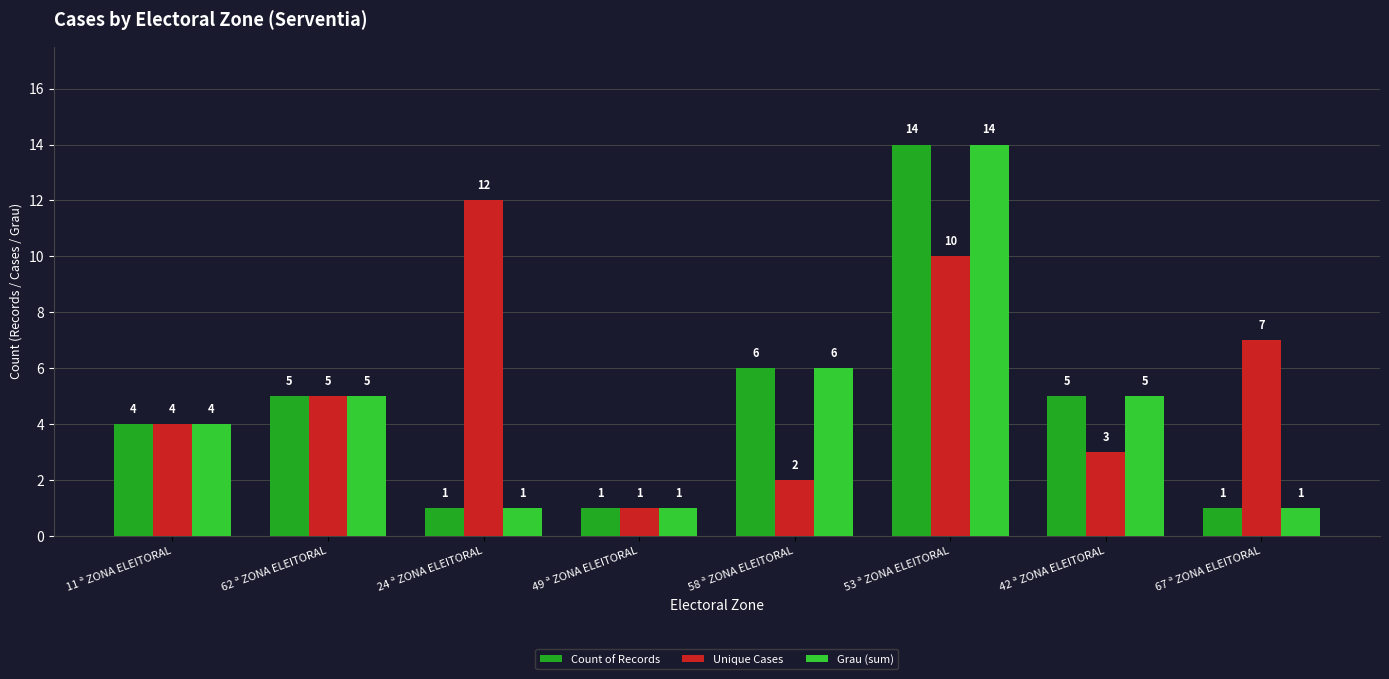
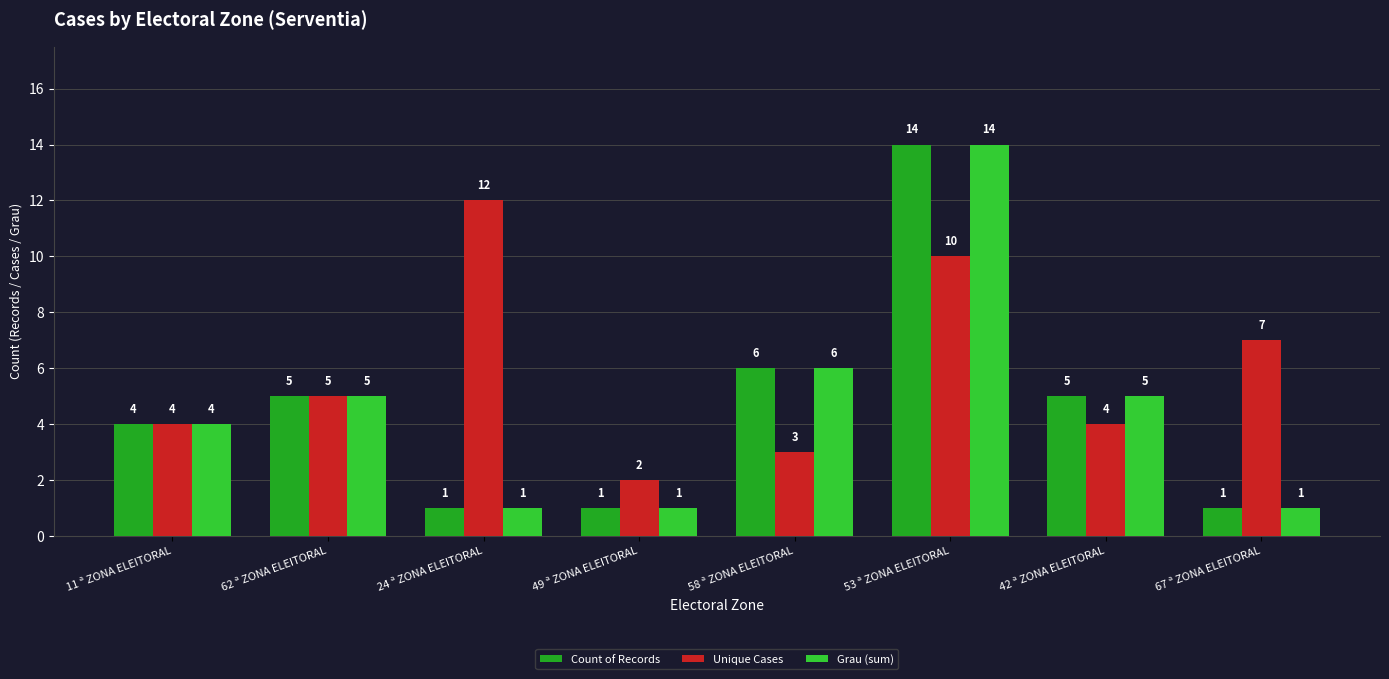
Unique Cases, 49 ª ZONA ELEITORAL: 1 -> 2
Unique Cases, 58 ª ZONA ELEITORAL: 2 -> 3
Unique Cases, 42 ª ZONA ELEITORAL: 3 -> 4
